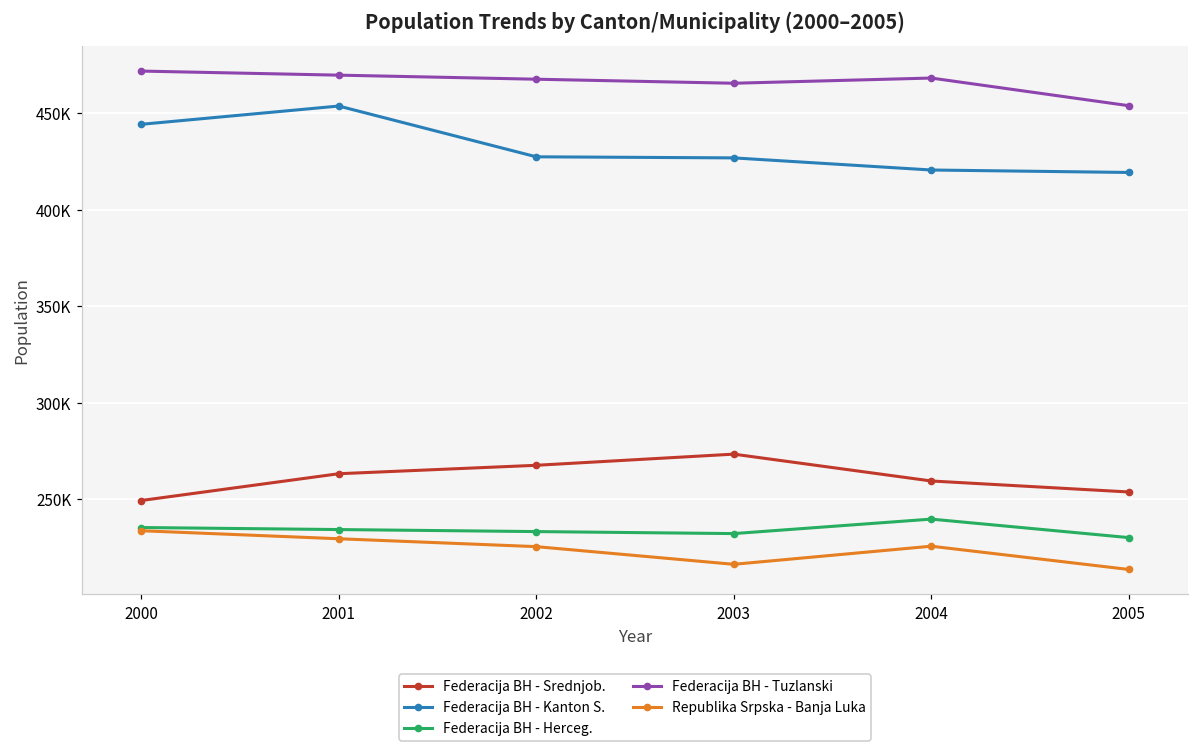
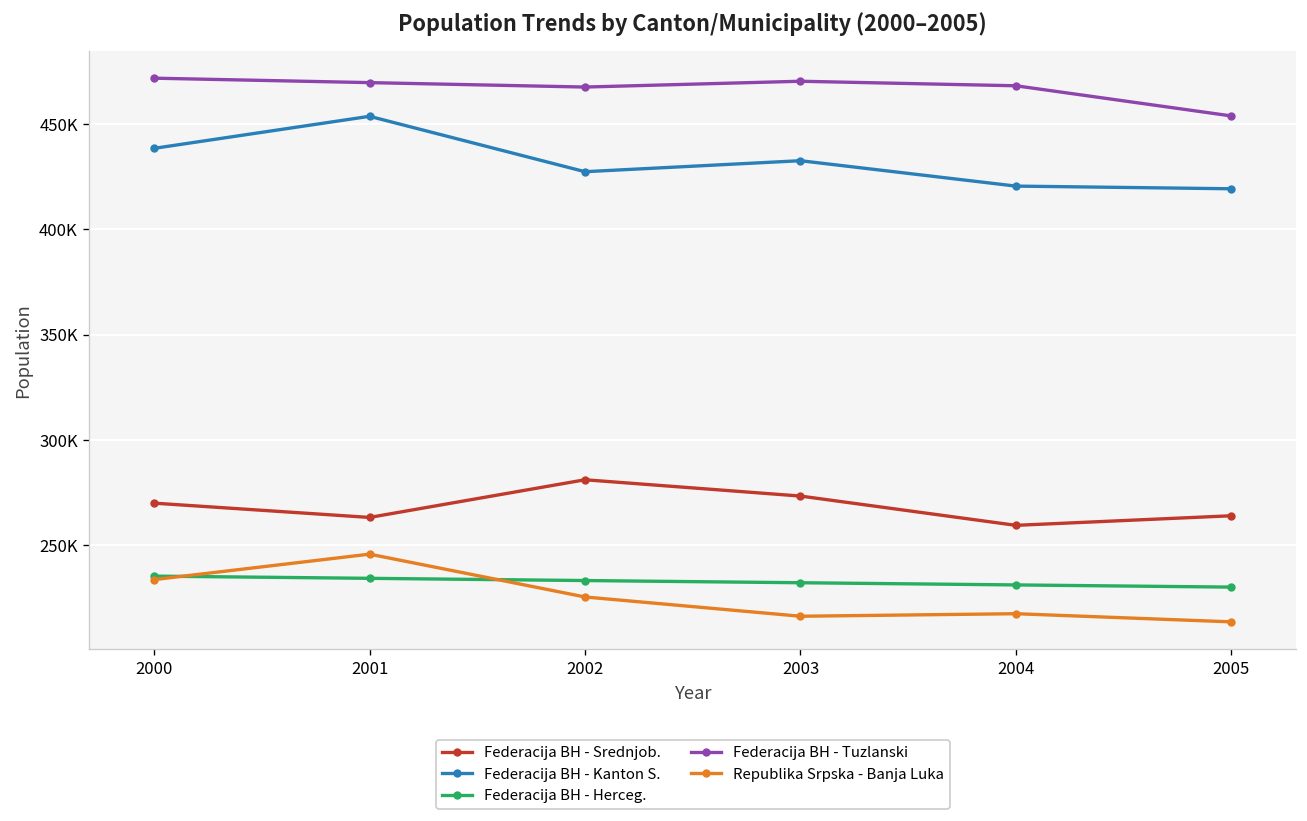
Federacija BH - Srednjob., 2000: 249000 -> 270000
Federacija BH - Kanton S., 2000: 444000 -> 438000
Republika Srpska - Banja Luka, 2001: 230000 -> 246000
Federacija BH - Srednjob., 2002: 268000 -> 281000
Federacija BH - Kanton S., 2003: 427000 -> 433000
Federacija BH - Tuzlanski, 2003: 465000 -> 470000
Federacija BH - Herceg., 2004: 240000 -> 231000
Republika Srpska - Banja Luka, 2004: 226000 -> 217000
Federacija BH - Srednjob., 2005: 254000 -> 264000
